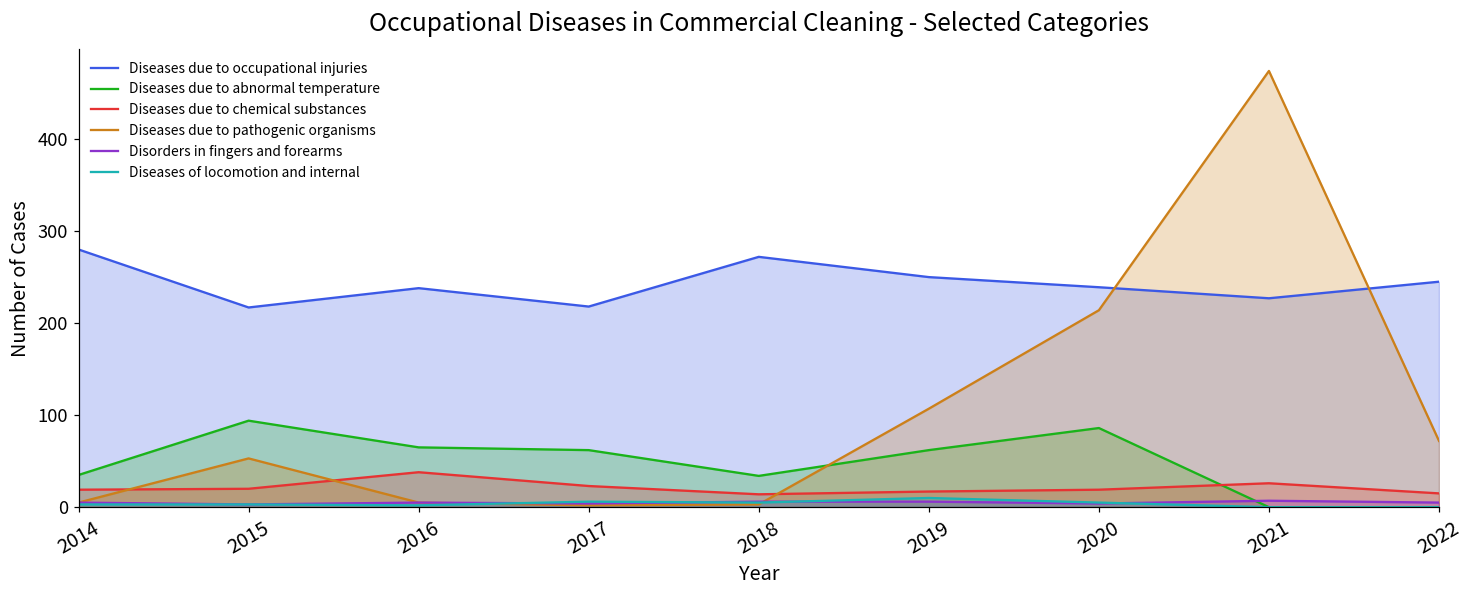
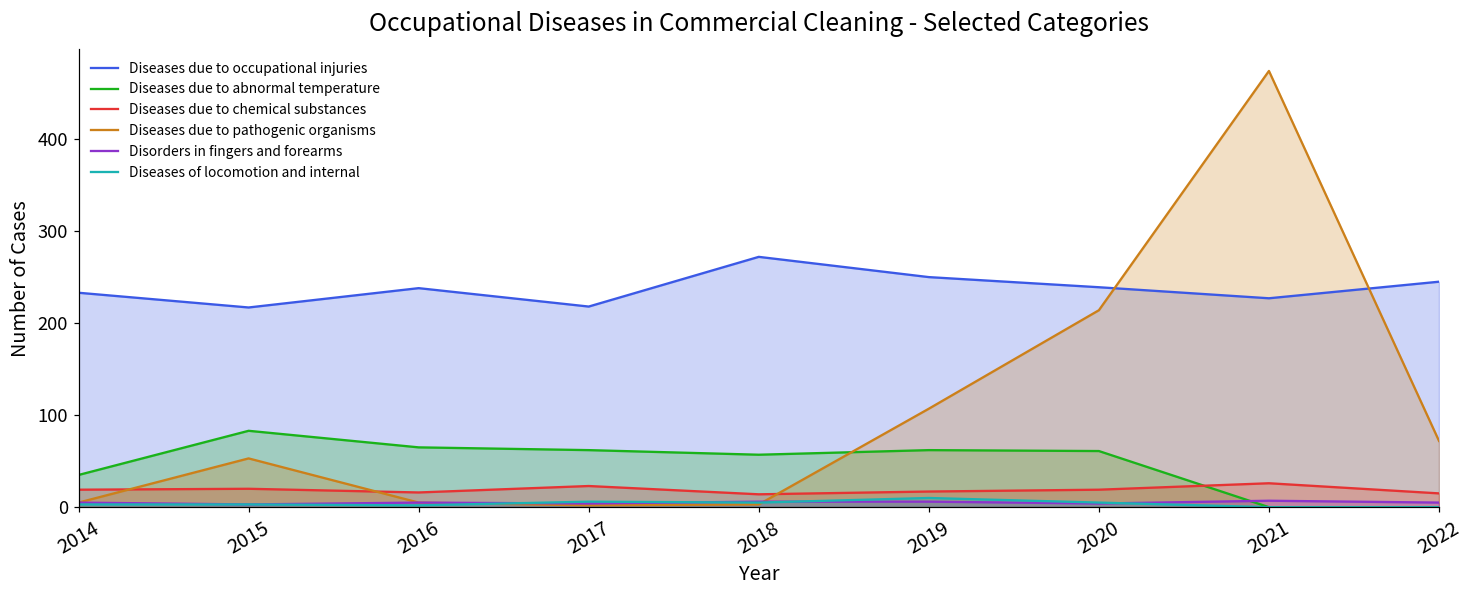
Diseases due to occupational injuries, 2014: 280 -> 230
Diseases due to abnormal temperature, 2015: 90 -> 80
Diseases due to chemical substances, 2016: 40 -> 20
Diseases due to abnormal temperature, 2018: 30 -> 60
Diseases due to abnormal temperature, 2020: 90 -> 60
